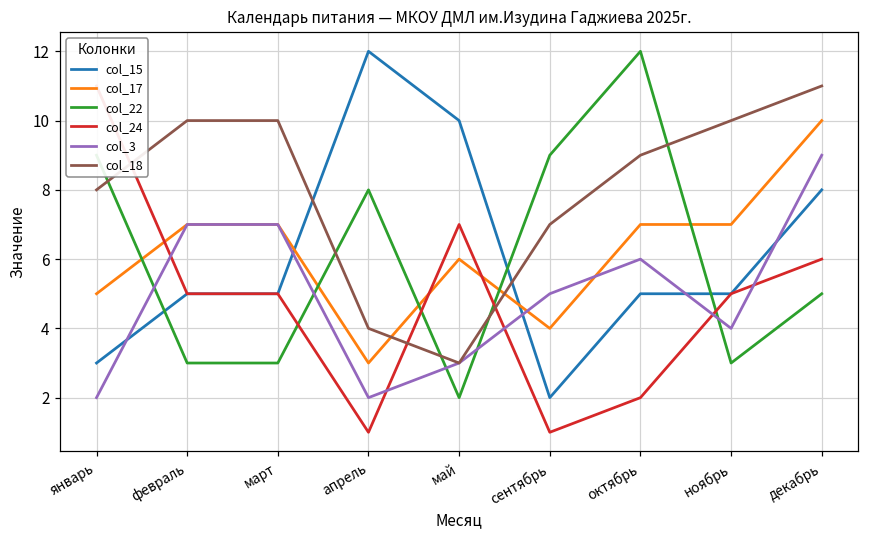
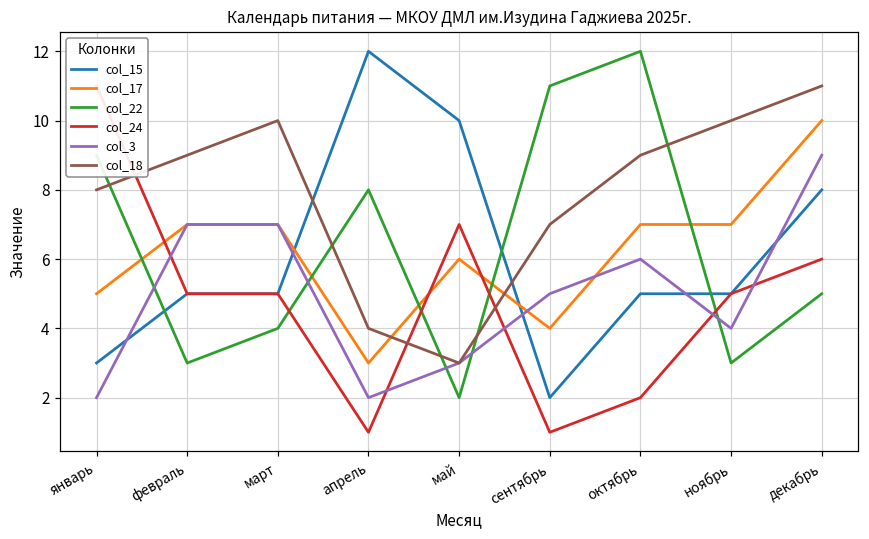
col_18, февраль: 10 -> 9
col_22, март: 3 -> 4
col_22, сентябрь: 9 -> 11
